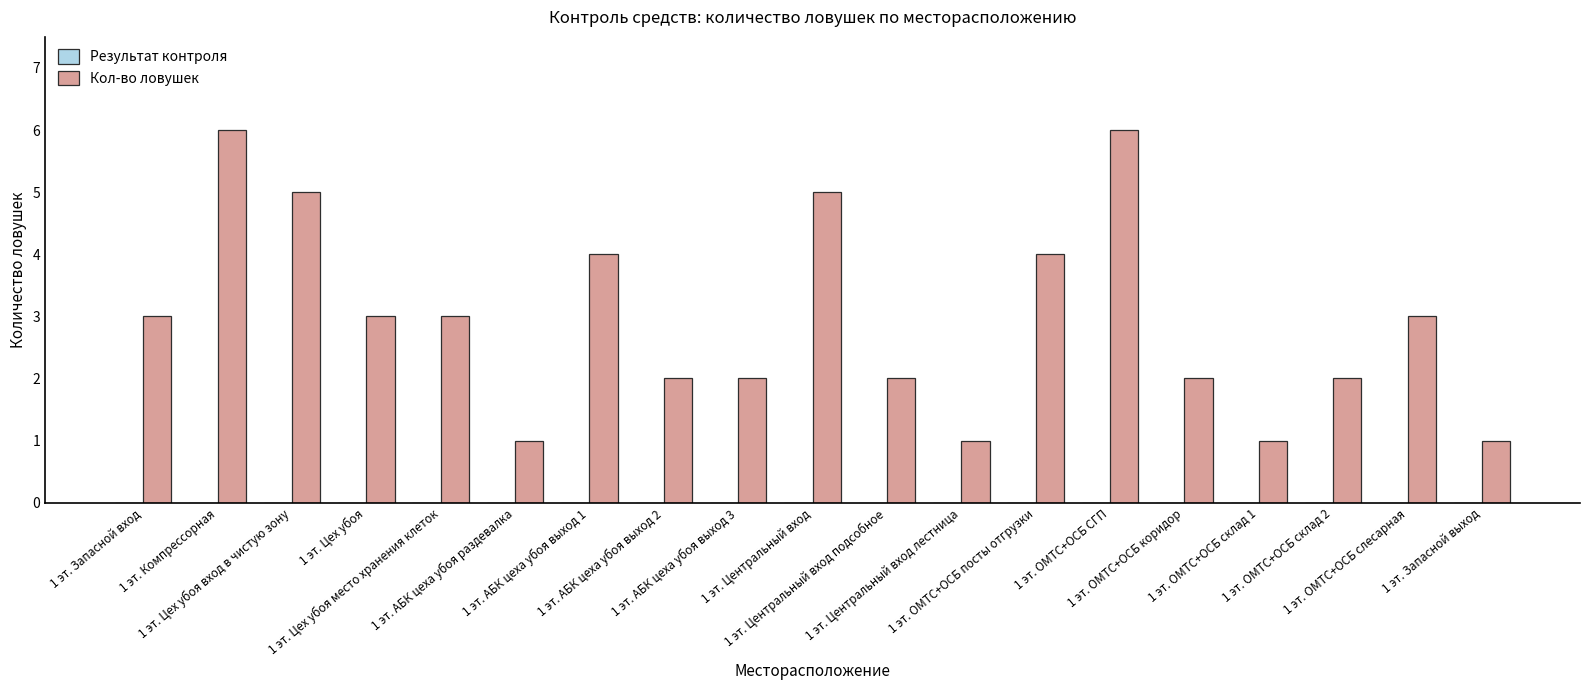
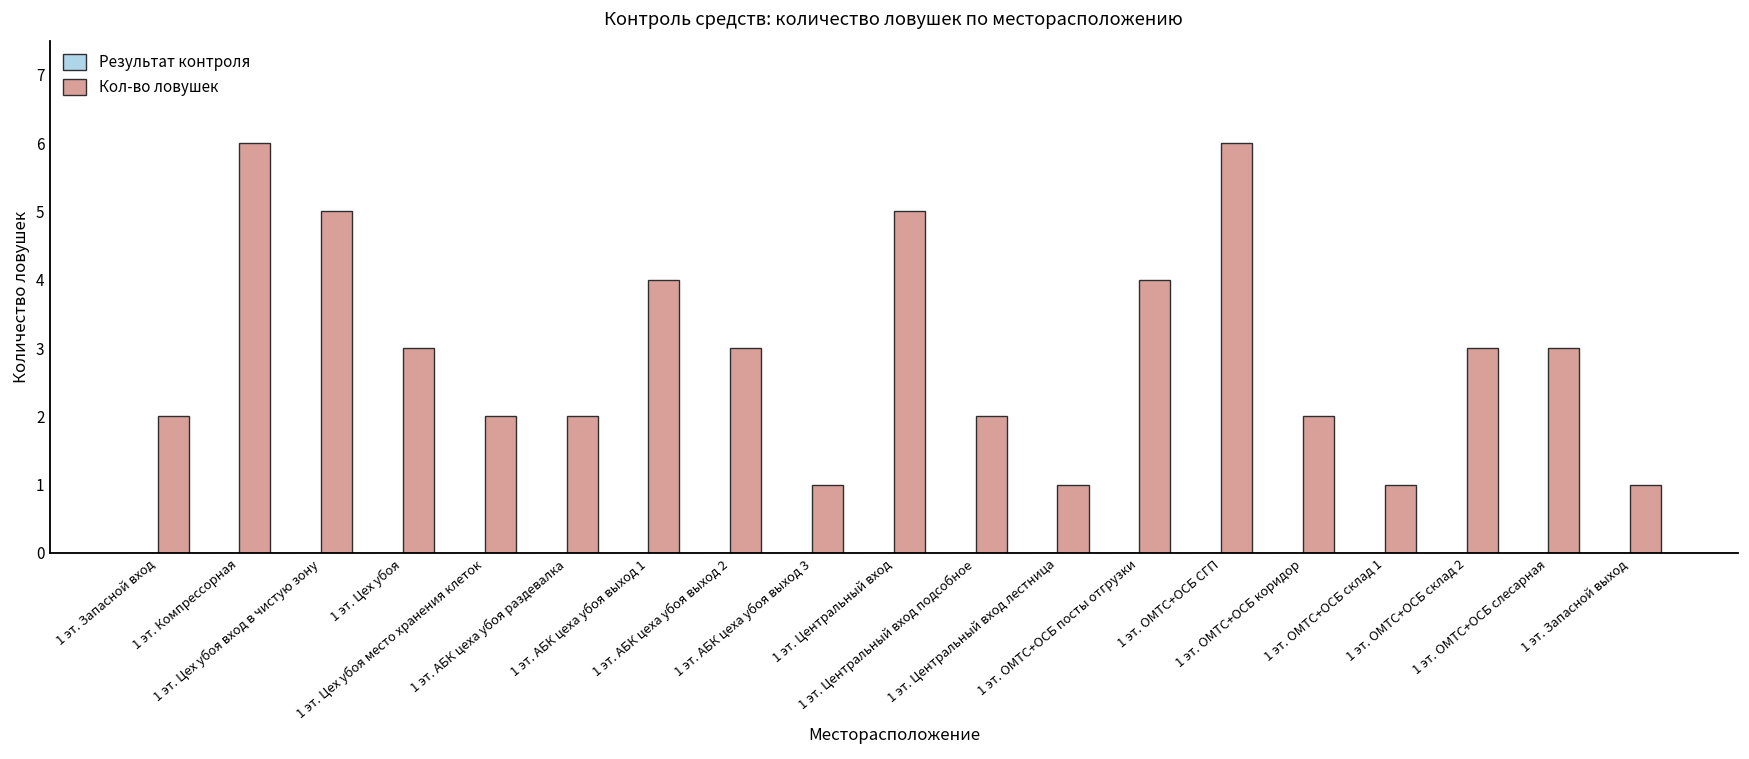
Кол-во ловушек, 1 эт. Запасной вход: 3 -> 2
Кол-во ловушек, 1 эт. Цех убоя место хранения клеток: 3 -> 2
Кол-во ловушек, 1 эт. АБК цеха убоя раздевалка: 1 -> 2
Кол-во ловушек, 1 эт. АБК цеха убоя выход 2: 2 -> 3
Кол-во ловушек, 1 эт. АБК цеха убоя выход 3: 2 -> 1
Кол-во ловушек, 1 эт. ОМТС+ОСБ склад 2: 2 -> 3
